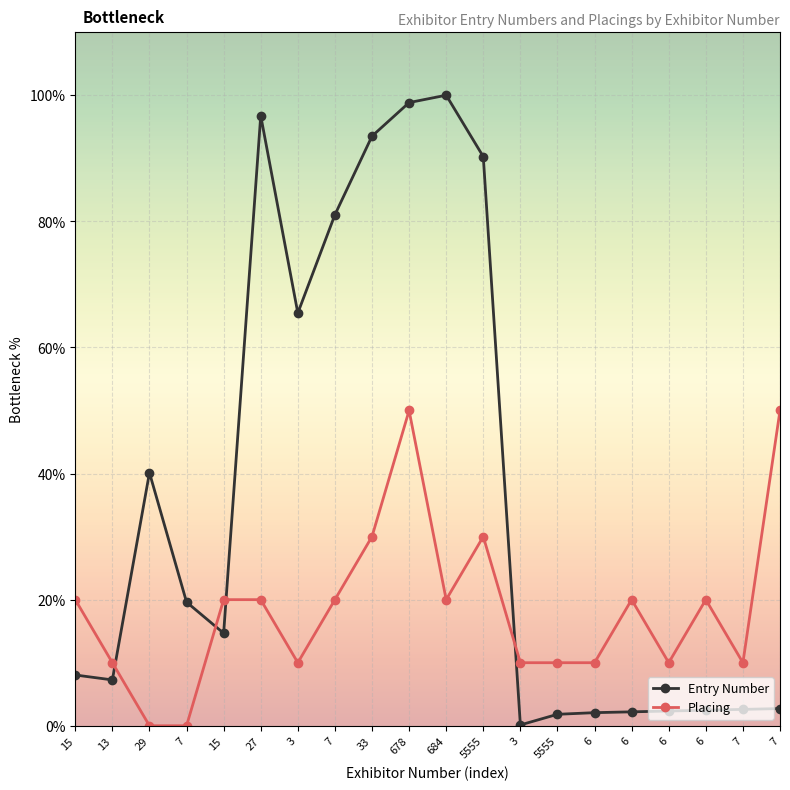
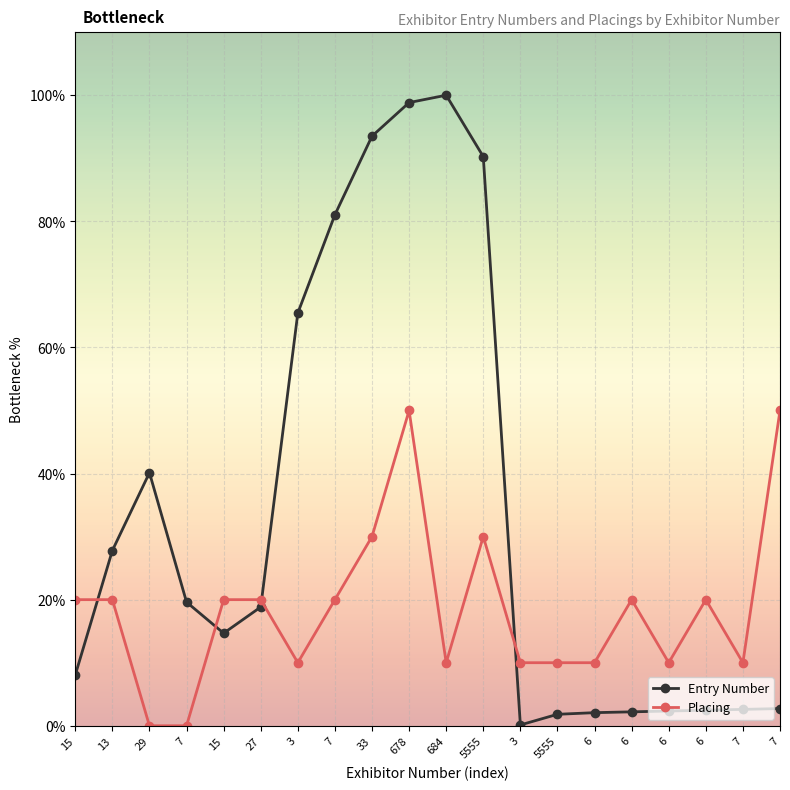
Entry Number, 13: 7% -> 28%
Placing, 13: 10% -> 20%
Entry Number, 27: 97% -> 19%
Placing, 684: 20% -> 10%
